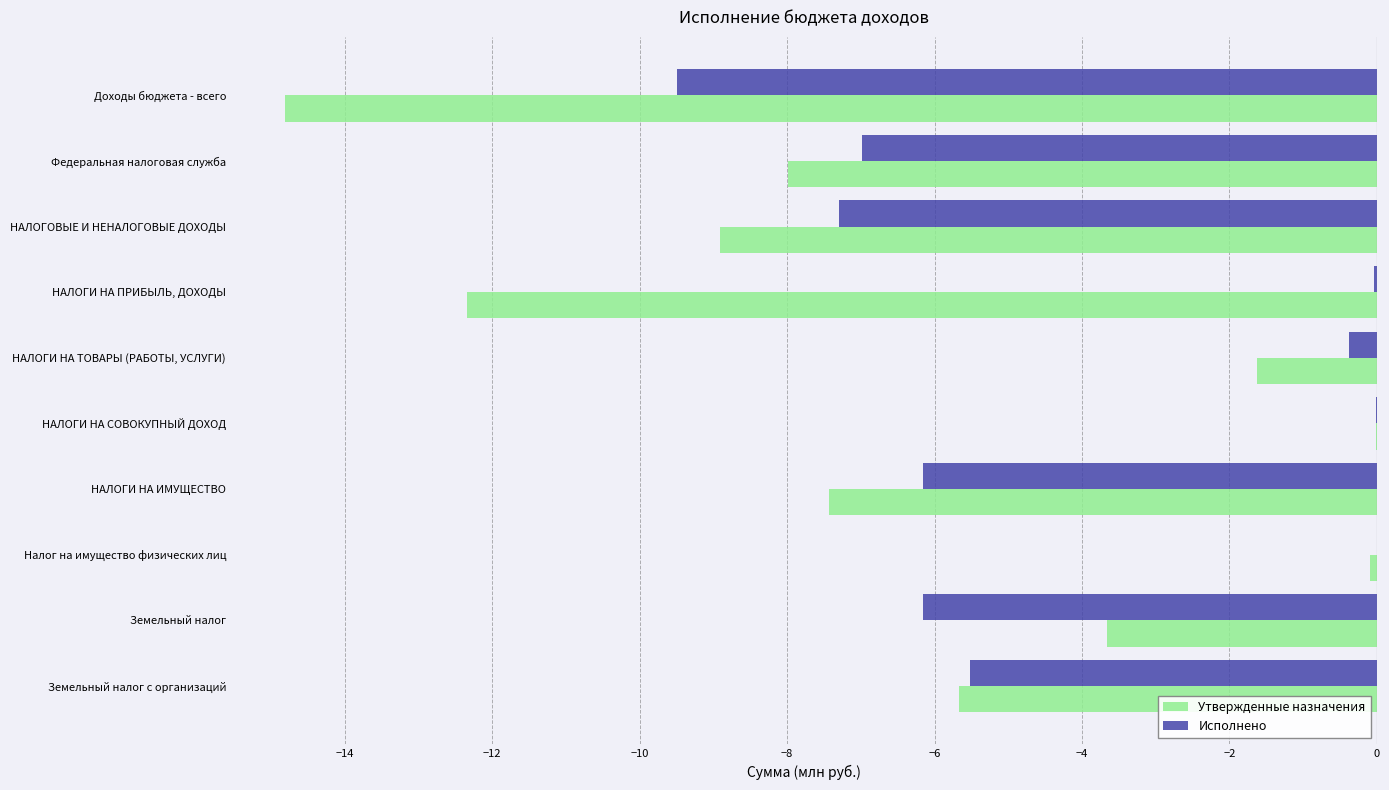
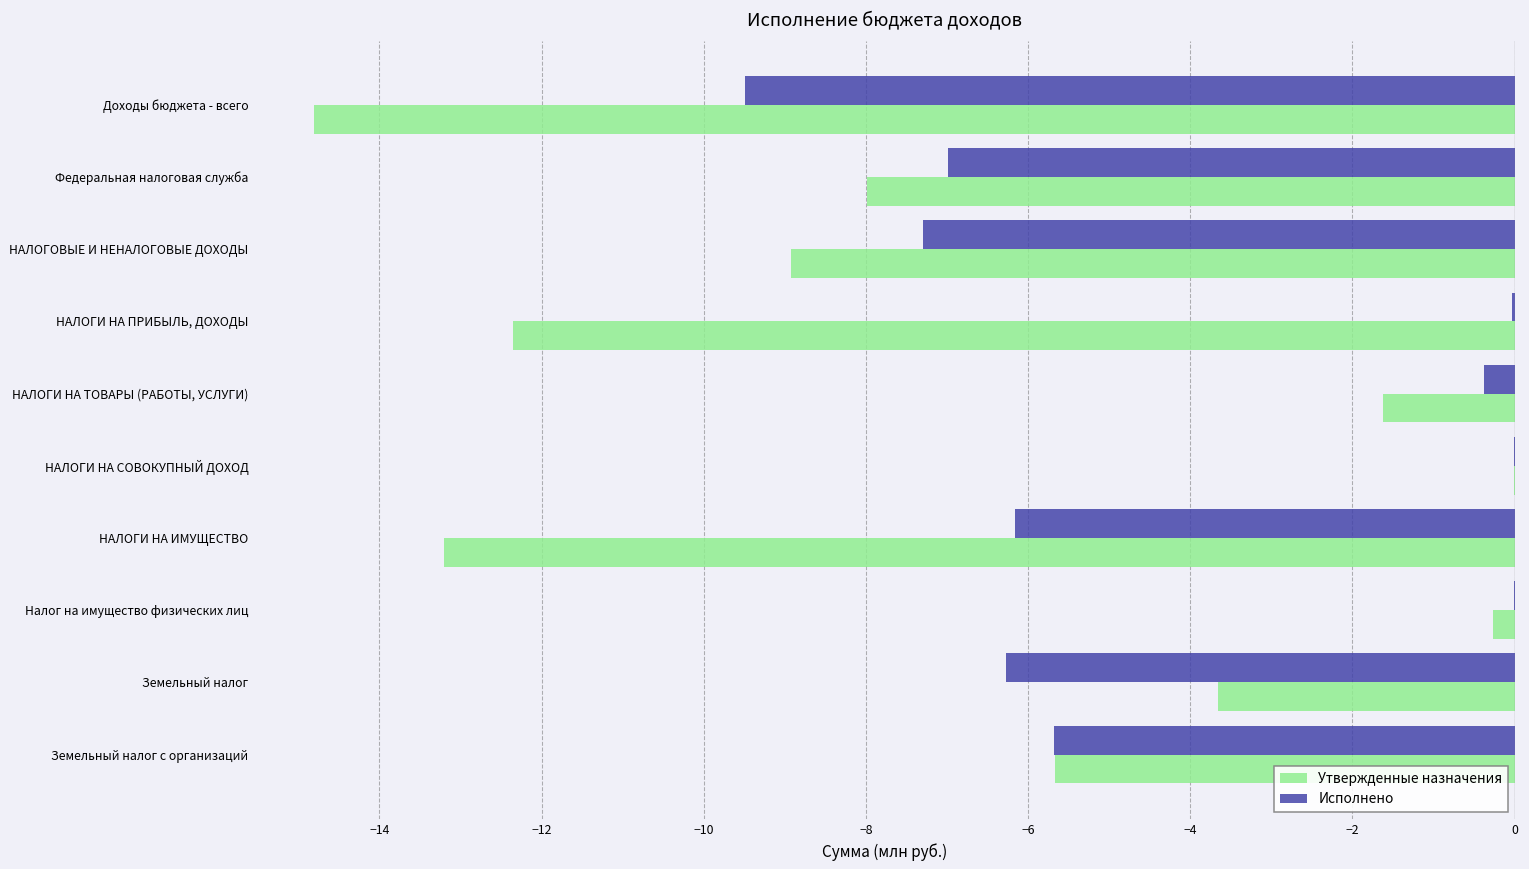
Утвержденные назначения, НАЛОГИ НА ИМУЩЕСТВО: -7.4 -> -13.2
Утвержденные назначения, Налог на имущество физических лиц: -0.1 -> -0.3
Исполнено, Земельный налог: -6.2 -> -6.3
Исполнено, Земельный налог с организаций: -5.5 -> -5.7
